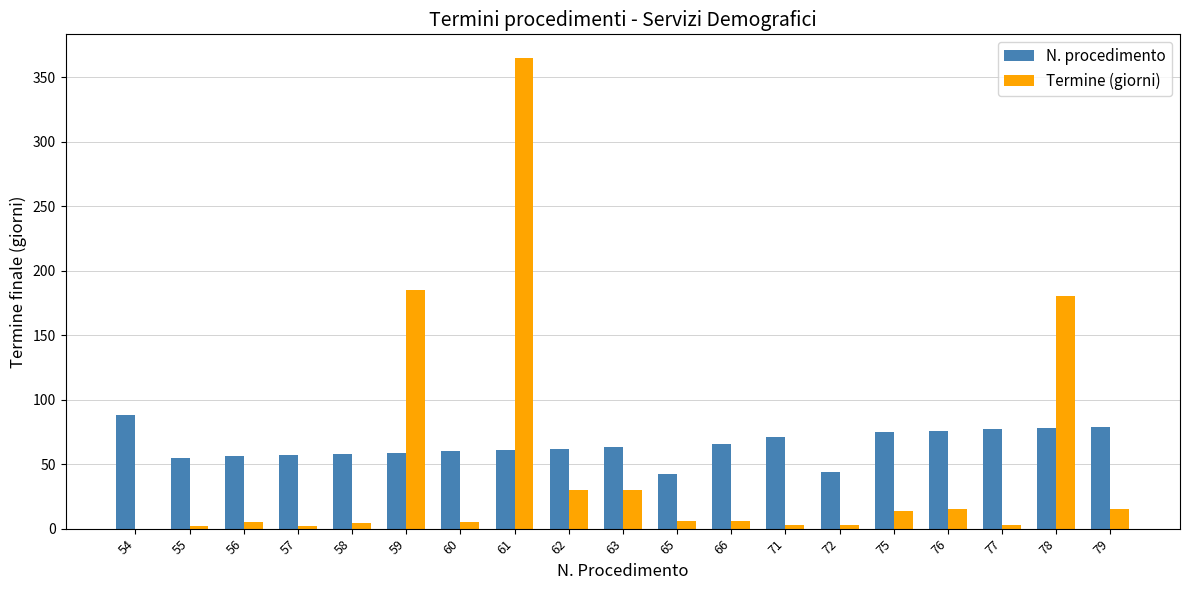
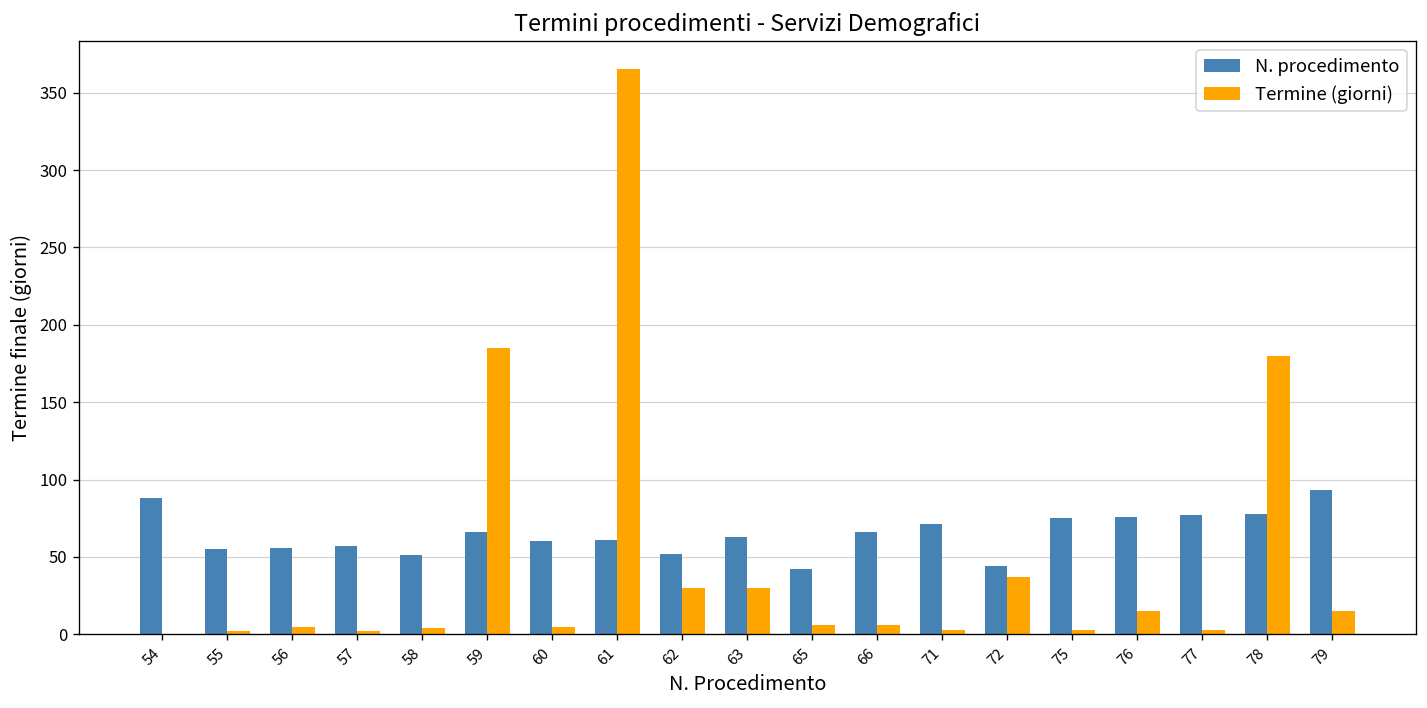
N. procedimento, 58: 58 -> 51
N. procedimento, 59: 59 -> 66
N. procedimento, 62: 62 -> 52
Termine (giorni), 72: 3 -> 37
Termine (giorni), 75: 14 -> 3
N. procedimento, 79: 79 -> 93
